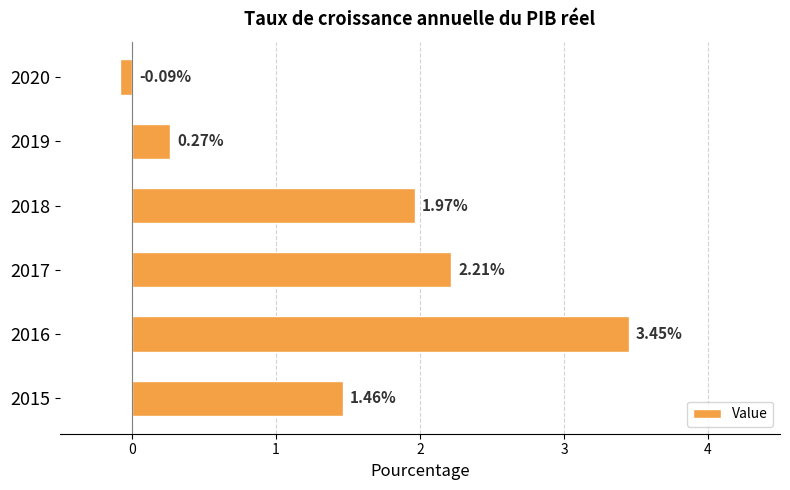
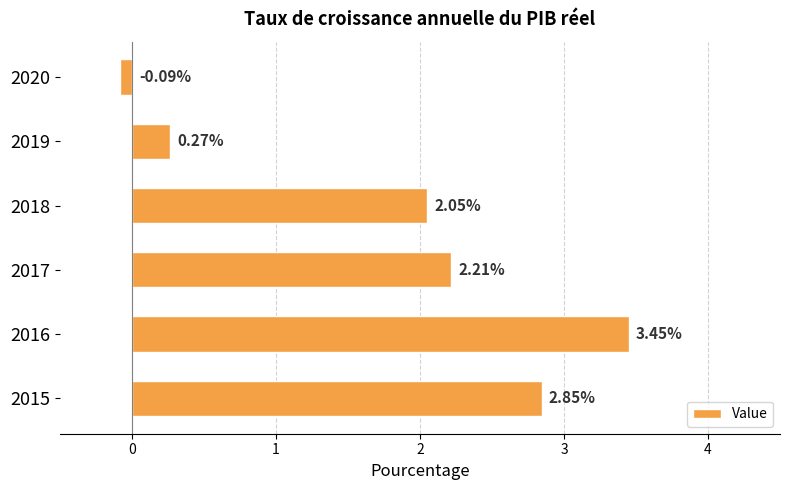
2018: 1.97% -> 2.05%
2015: 1.46% -> 2.85%
